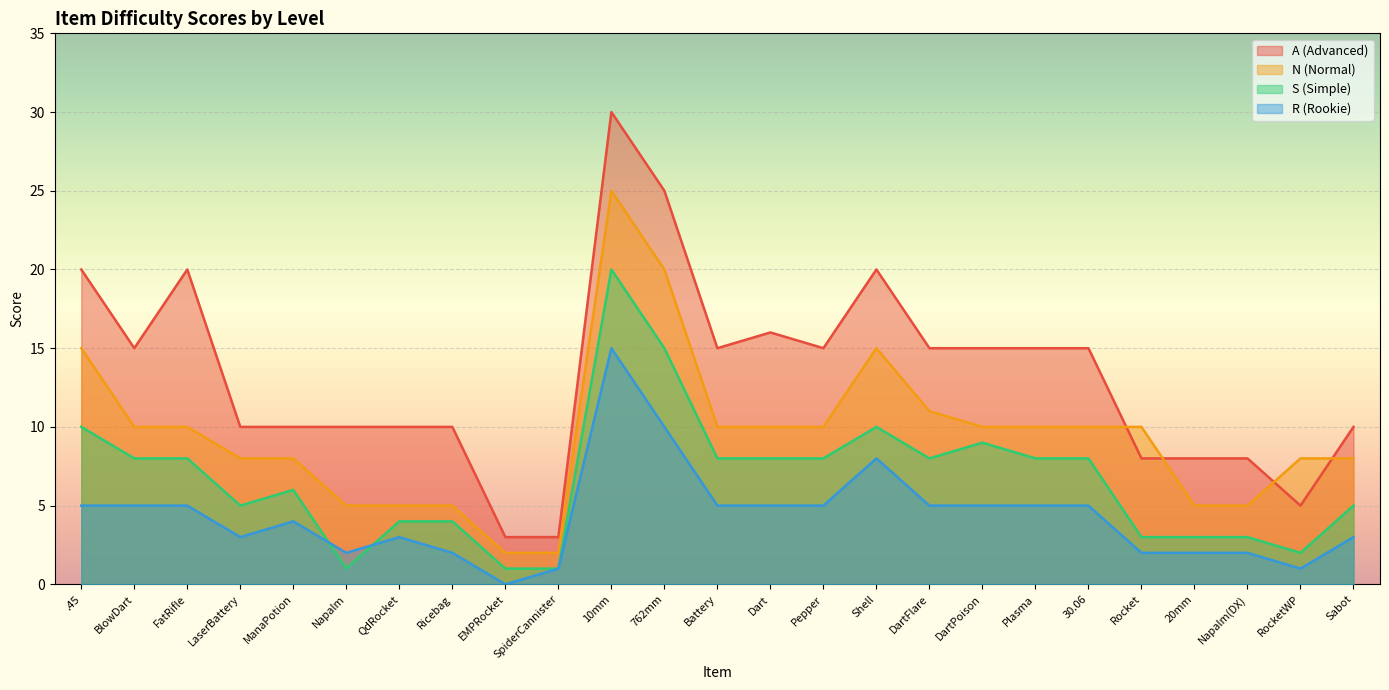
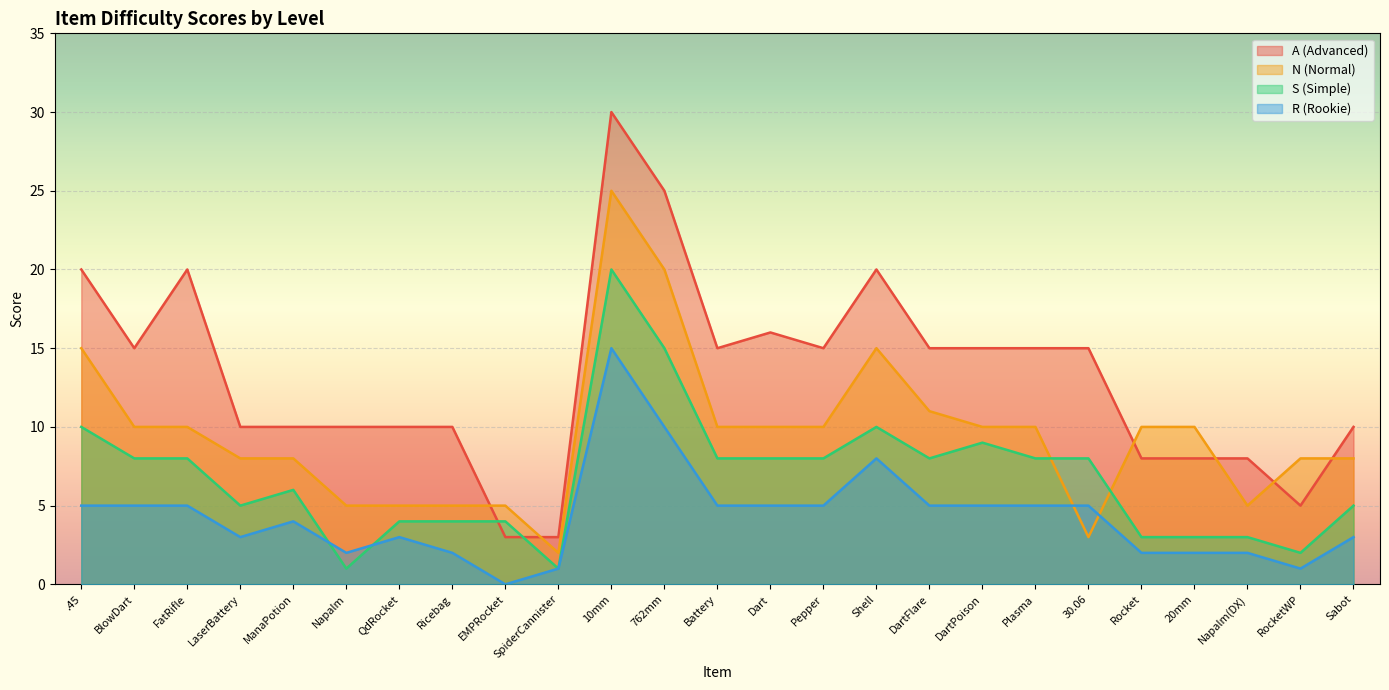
N (Normal), EMPRocket: 2 -> 5
S (Simple), EMPRocket: 1 -> 4
N (Normal), 30.06: 10 -> 3
N (Normal), 20mm: 5 -> 10
